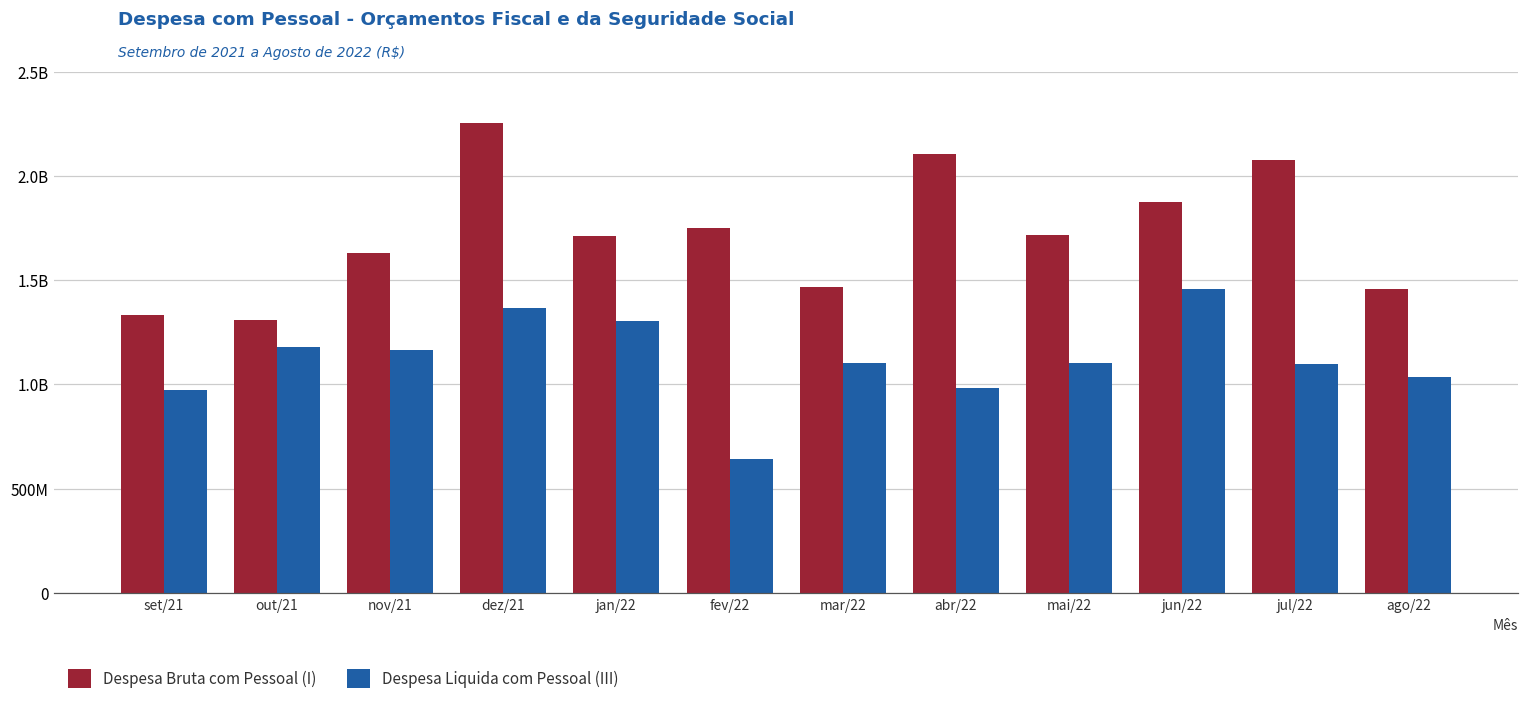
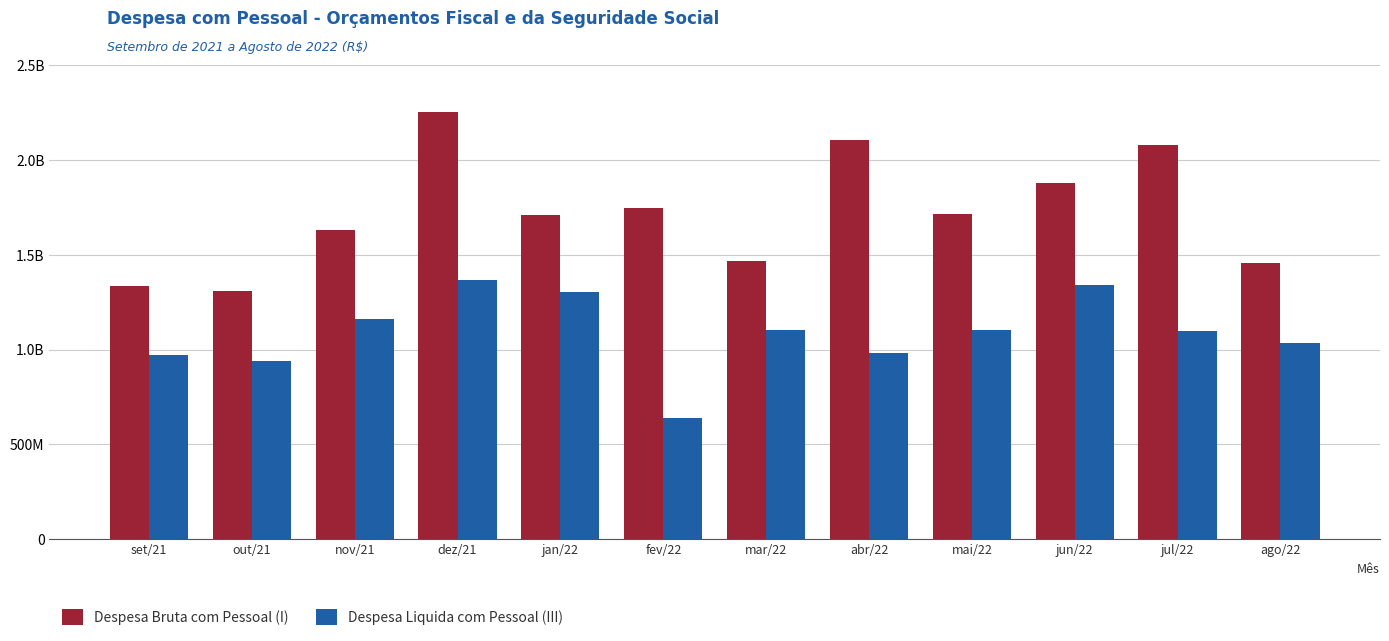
Despesa Liquida com Pessoal (III), out/21: 1180000000 -> 940000000
Despesa Liquida com Pessoal (III), jun/22: 1460000000 -> 1340000000
